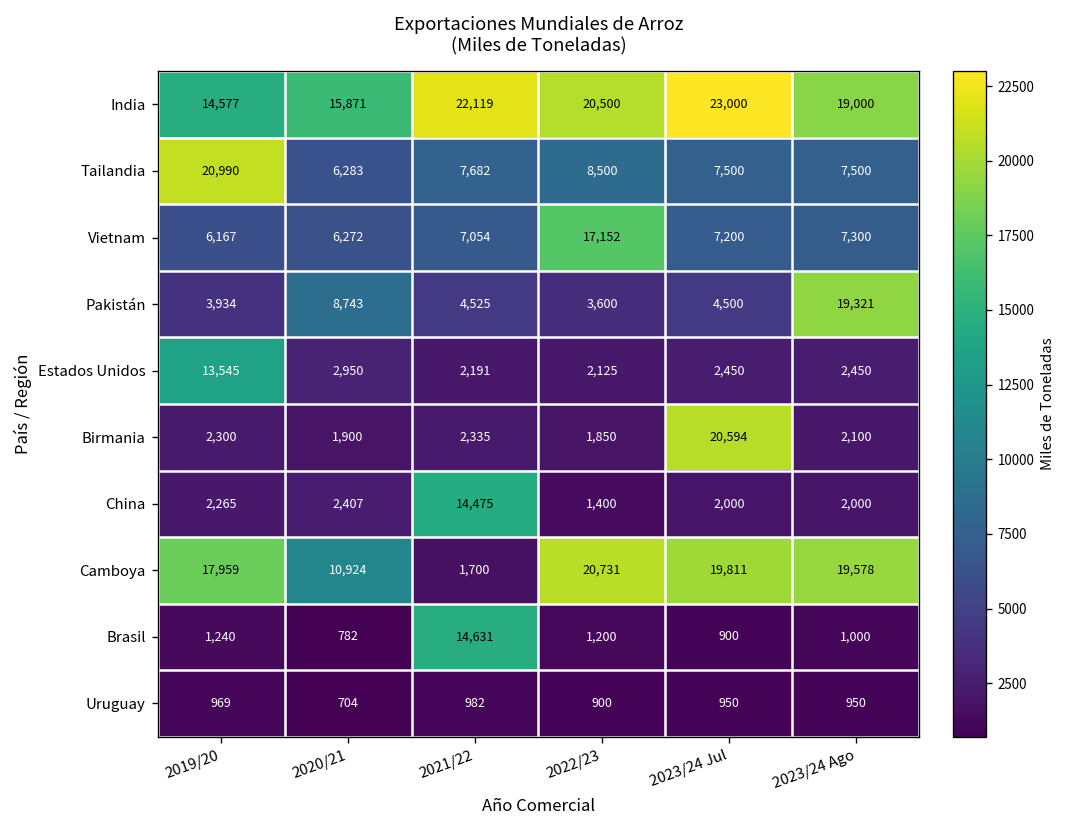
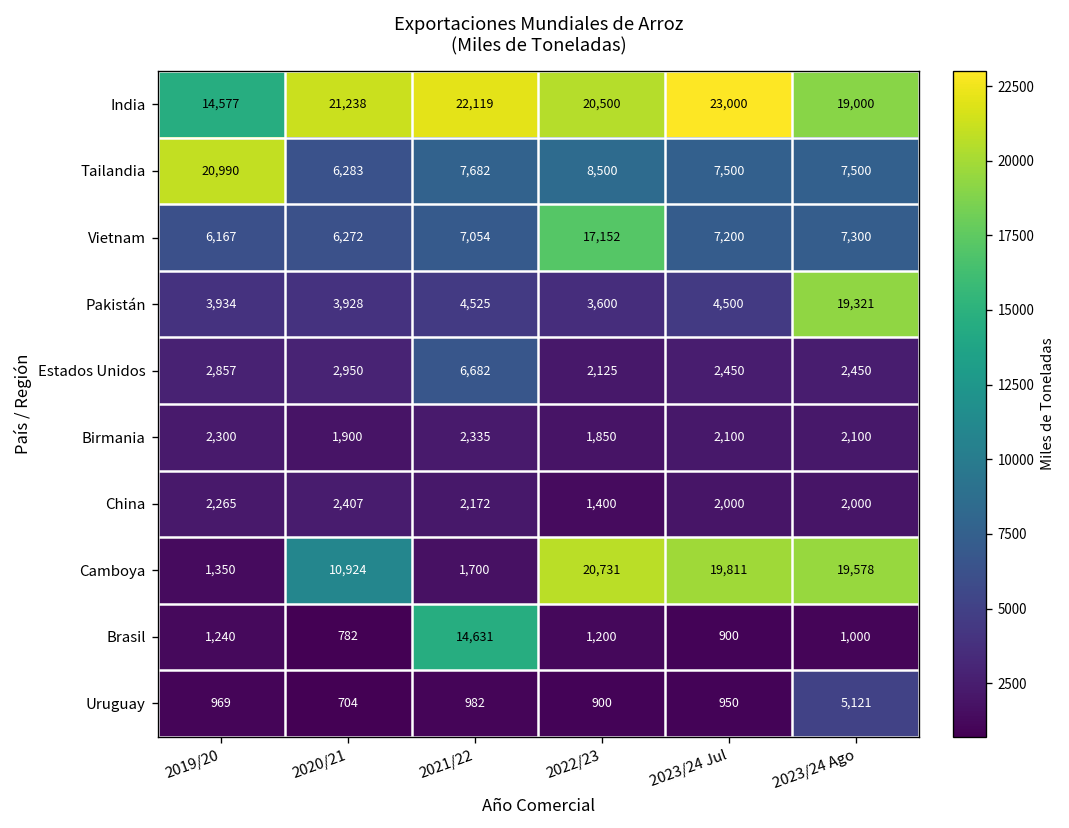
India, 2020/21: 15,871 -> 21,238
Pakistán, 2020/21: 8,743 -> 3,928
Estados Unidos, 2019/20: 13,545 -> 2,857
Estados Unidos, 2021/22: 2,191 -> 6,682
Birmania, 2023/24 Jul: 20,594 -> 2,100
China, 2021/22: 14,475 -> 2,172
Camboya, 2019/20: 17,959 -> 1,350
Uruguay, 2023/24 Ago: 950 -> 5,121
